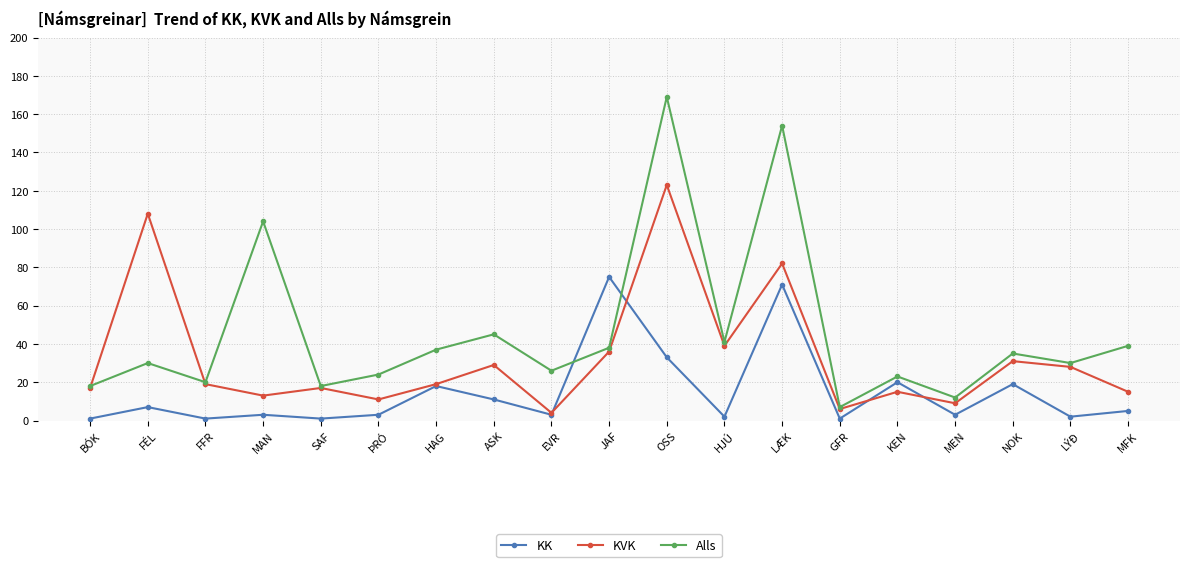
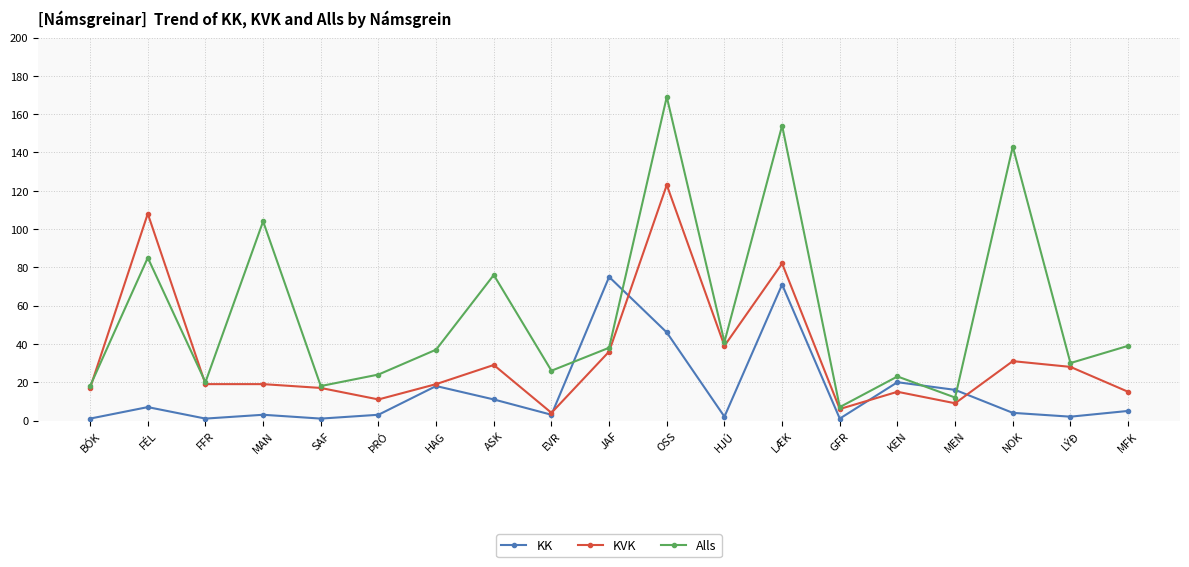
Alls, FÉL: 30 -> 85
KVK, MAN: 13 -> 19
Alls, ASK: 45 -> 76
KK, OSS: 33 -> 46
KK, MEN: 3 -> 16
KK, NOK: 19 -> 4
Alls, NOK: 35 -> 143
